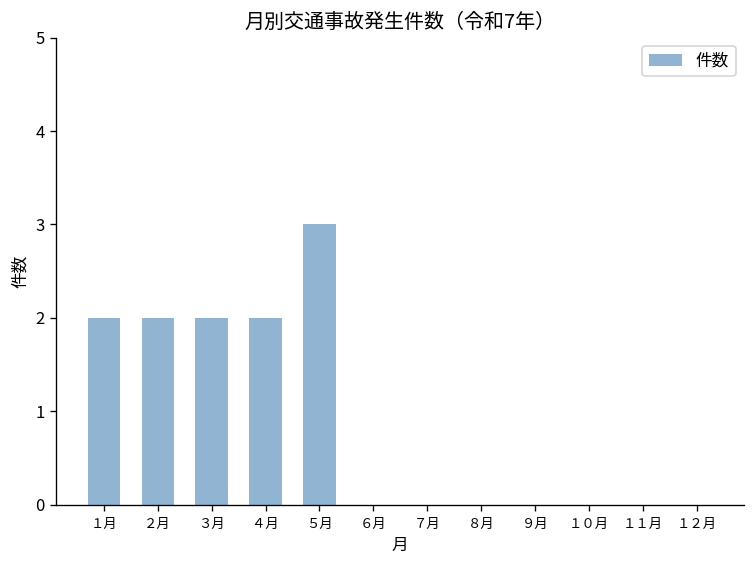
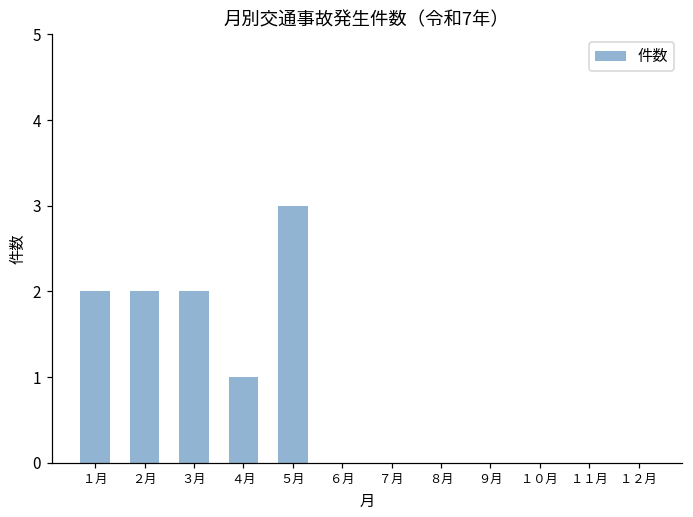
４月: 2 -> 1
